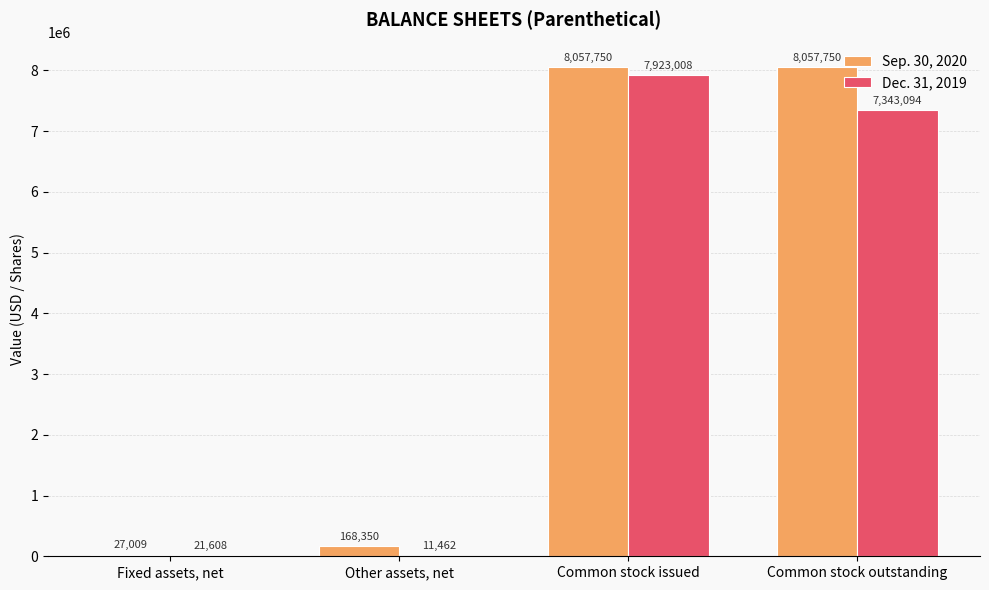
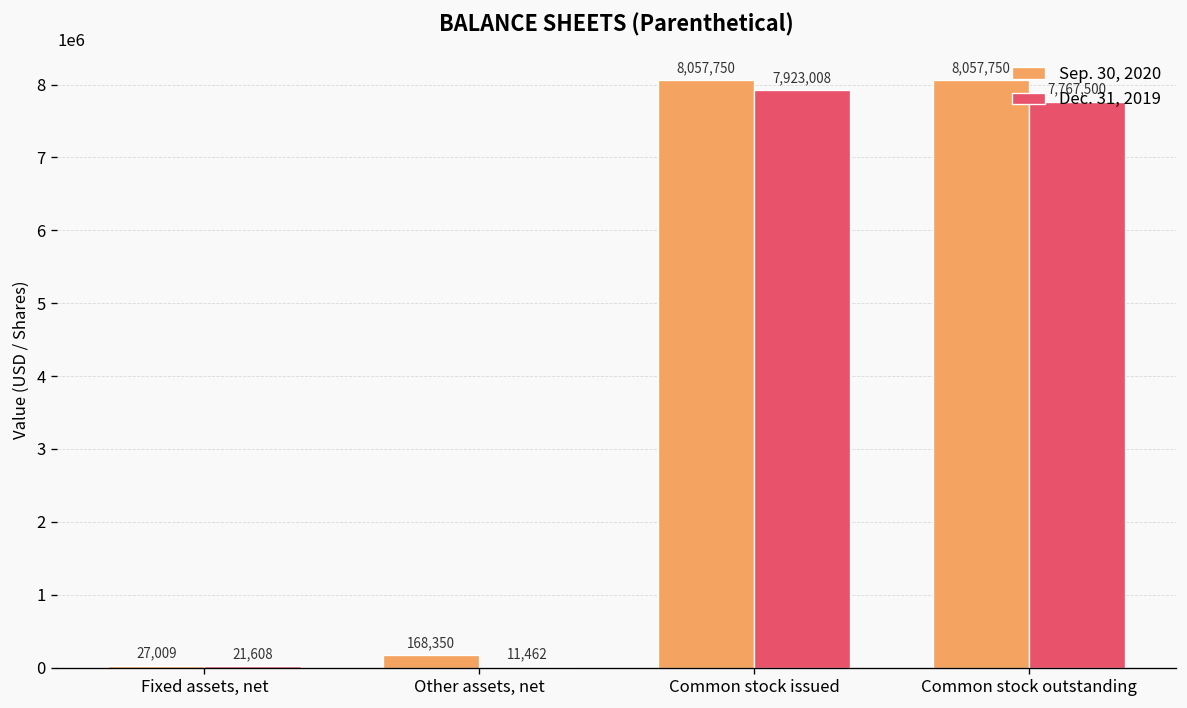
Dec. 31, 2019, Common stock outstanding: 7,343,094 -> 7,767,500
